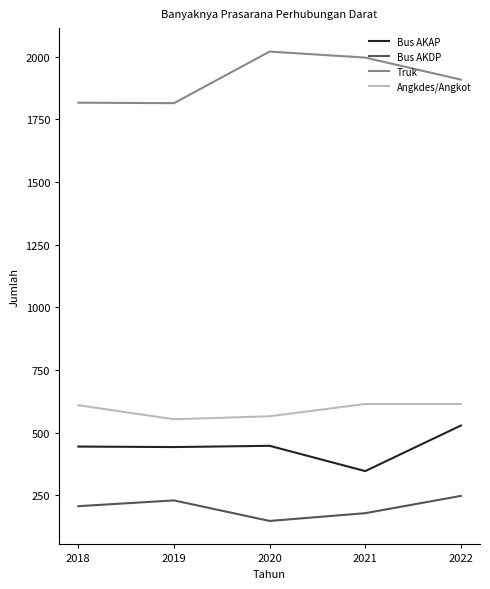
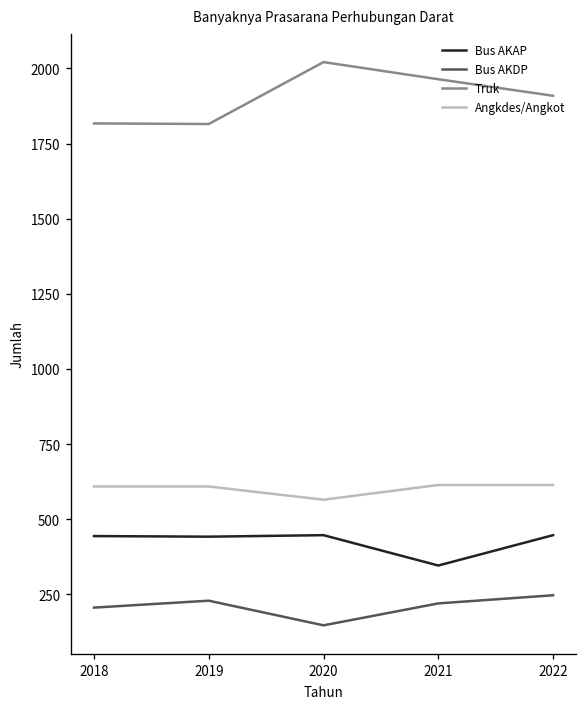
Angkdes/Angkot, 2019: 550 -> 610
Bus AKDP, 2021: 180 -> 220
Truk, 2021: 2000 -> 1960
Bus AKAP, 2022: 530 -> 450
